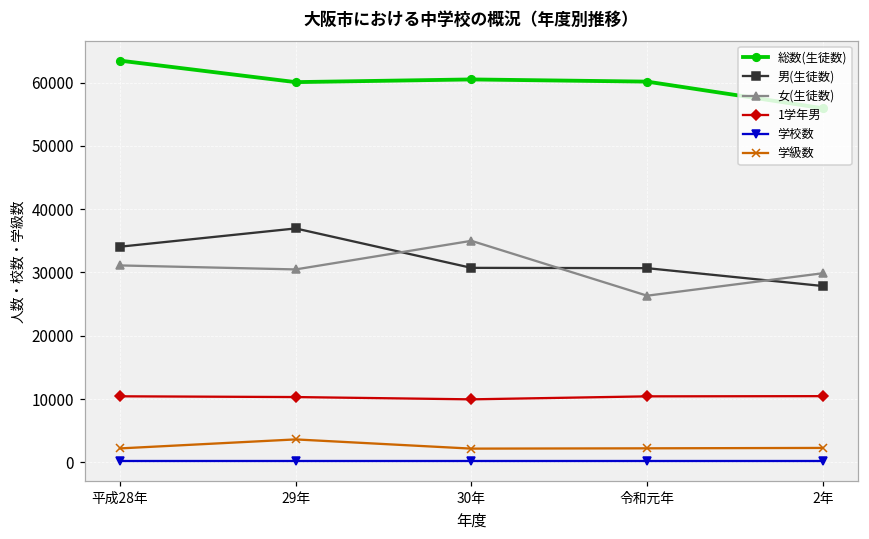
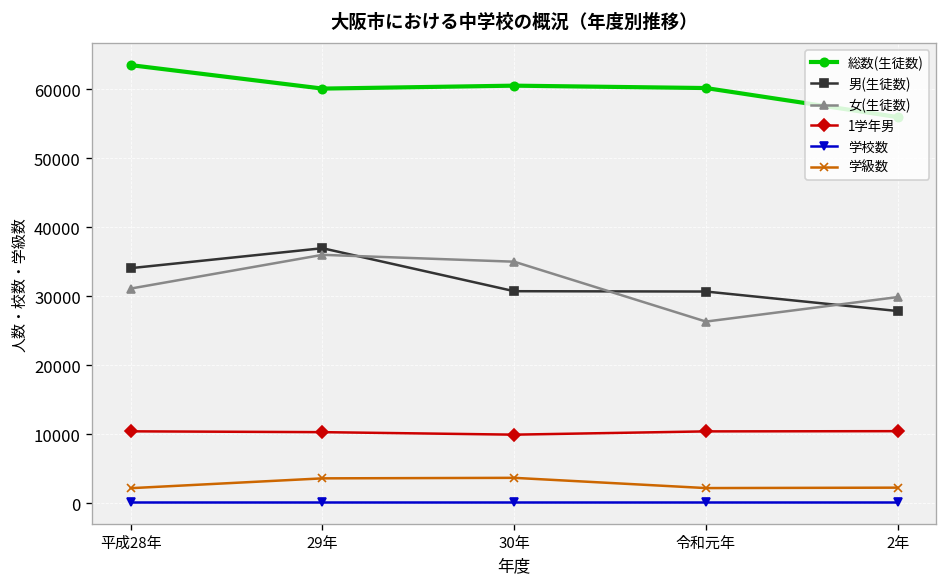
女(生徒数), 29年: 30000 -> 36000
学級数, 30年: 2000 -> 4000
